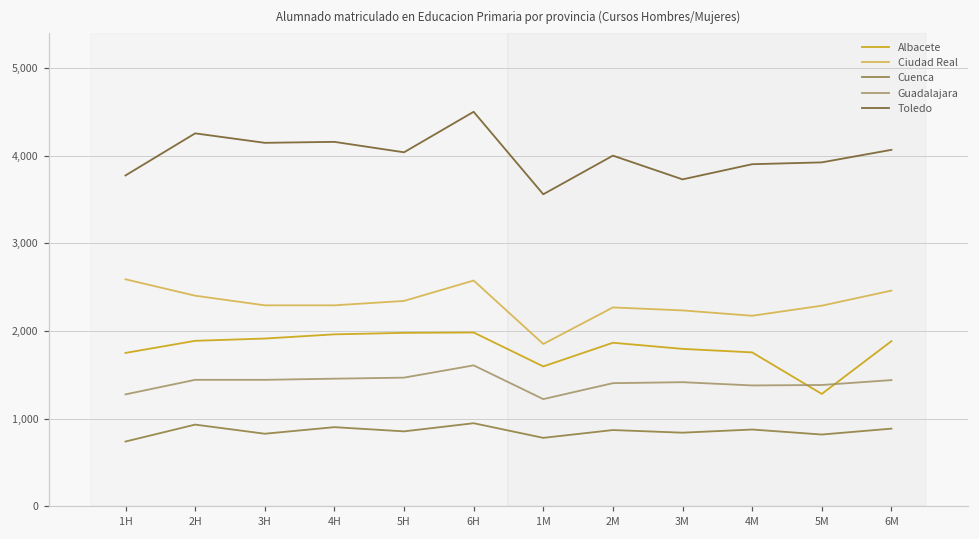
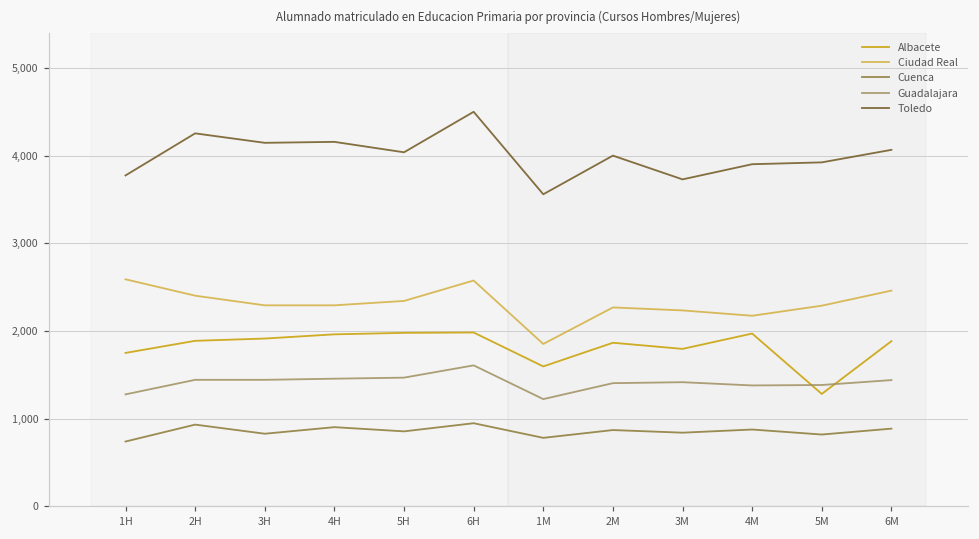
Albacete, 4M: 1,800 -> 2,000
